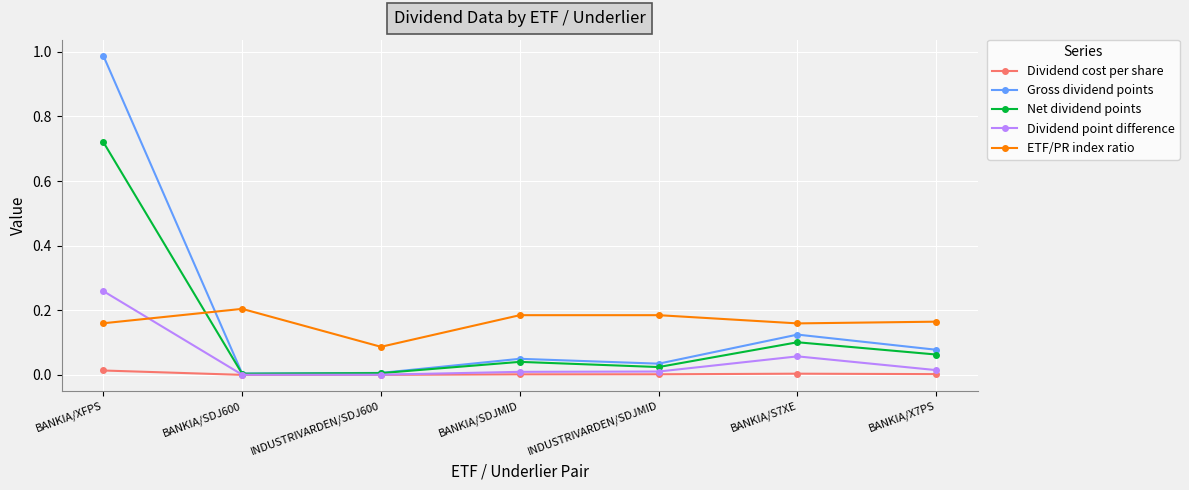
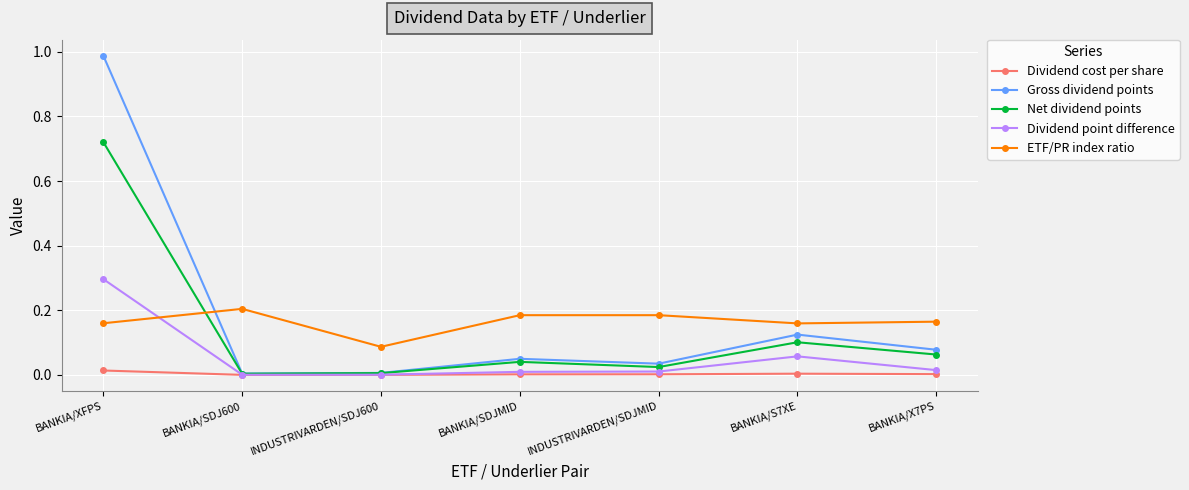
Dividend point difference, BANKIA/XFPS: 0.26 -> 0.30
